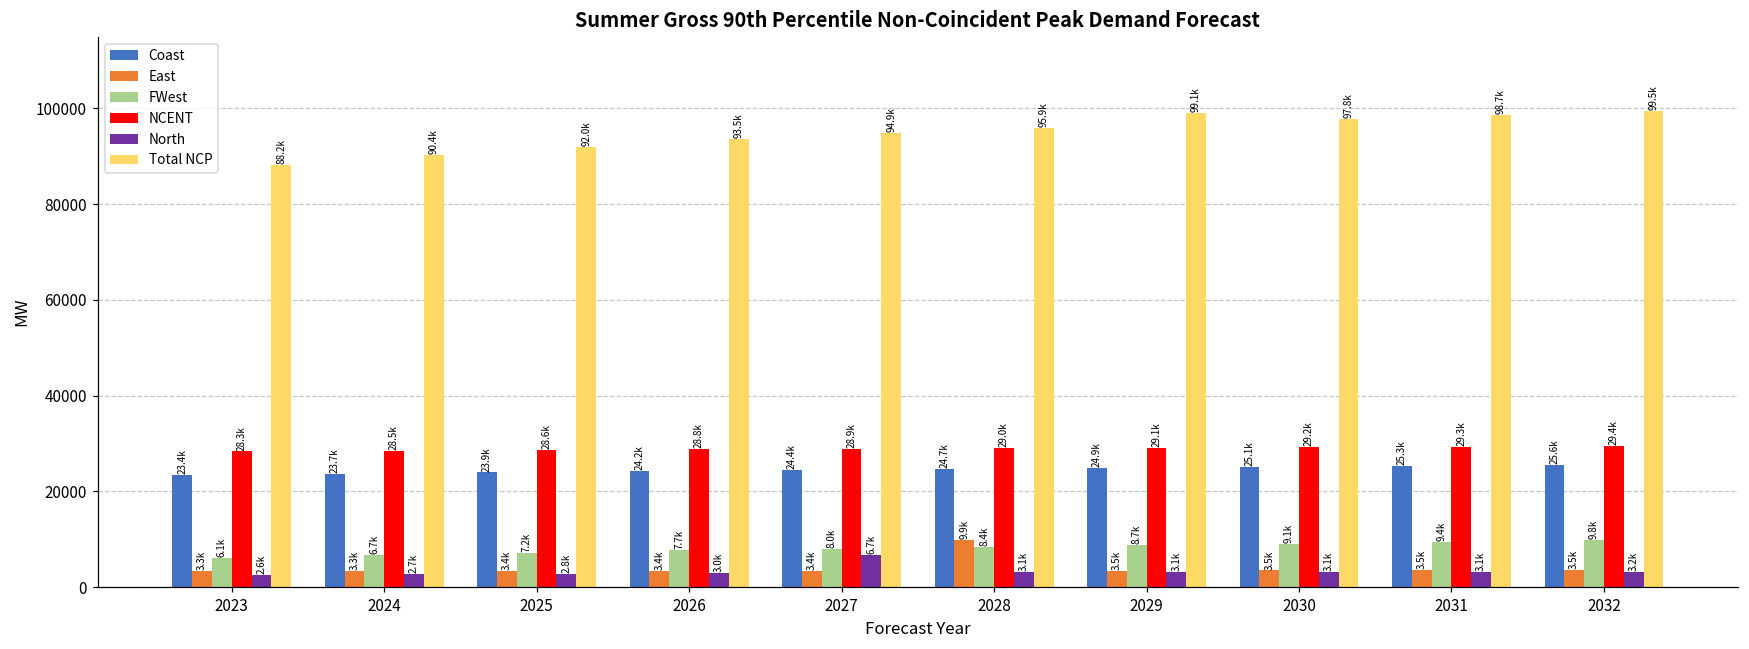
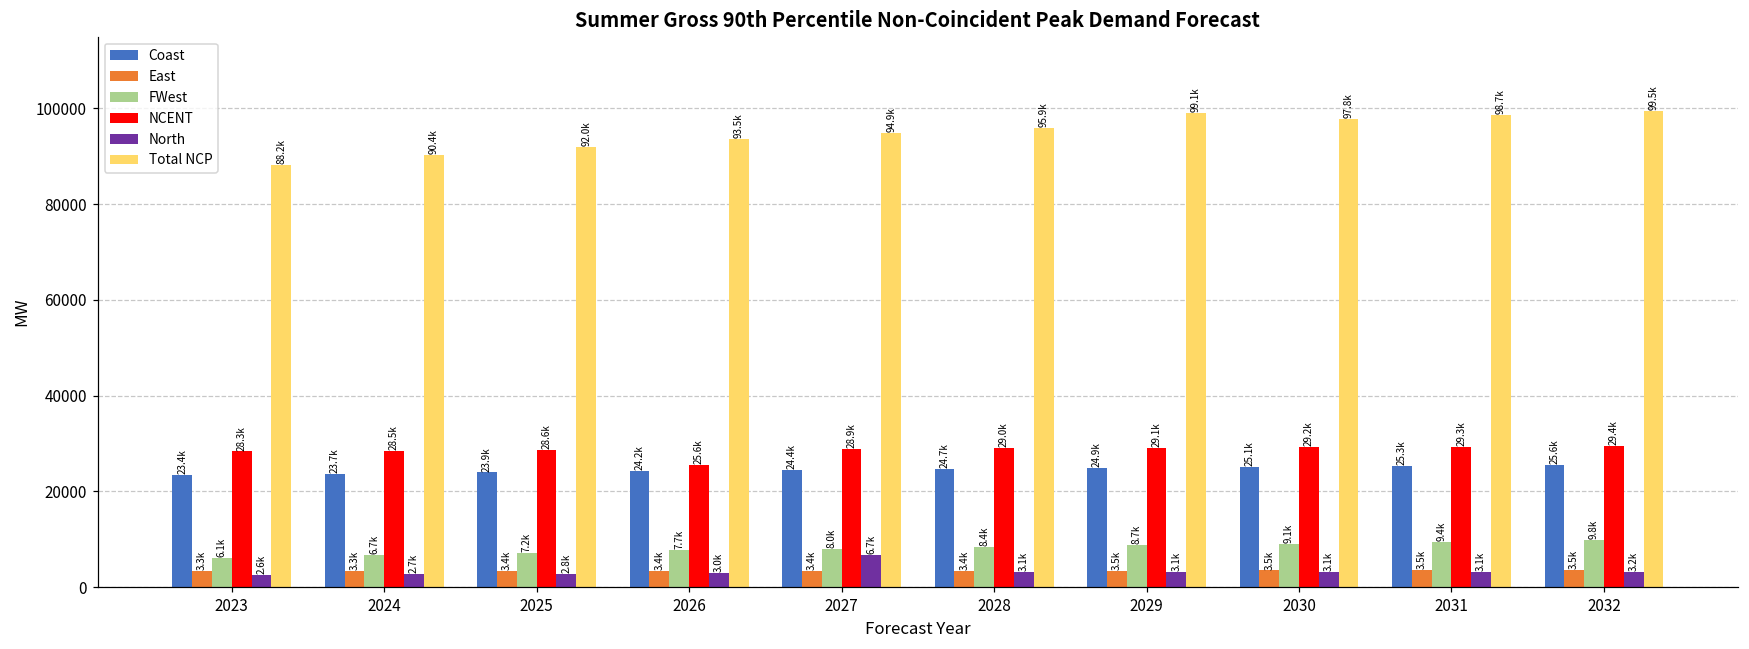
NCENT, 2026: 28.8k -> 25.6k
East, 2028: 9.9k -> 3.4k
